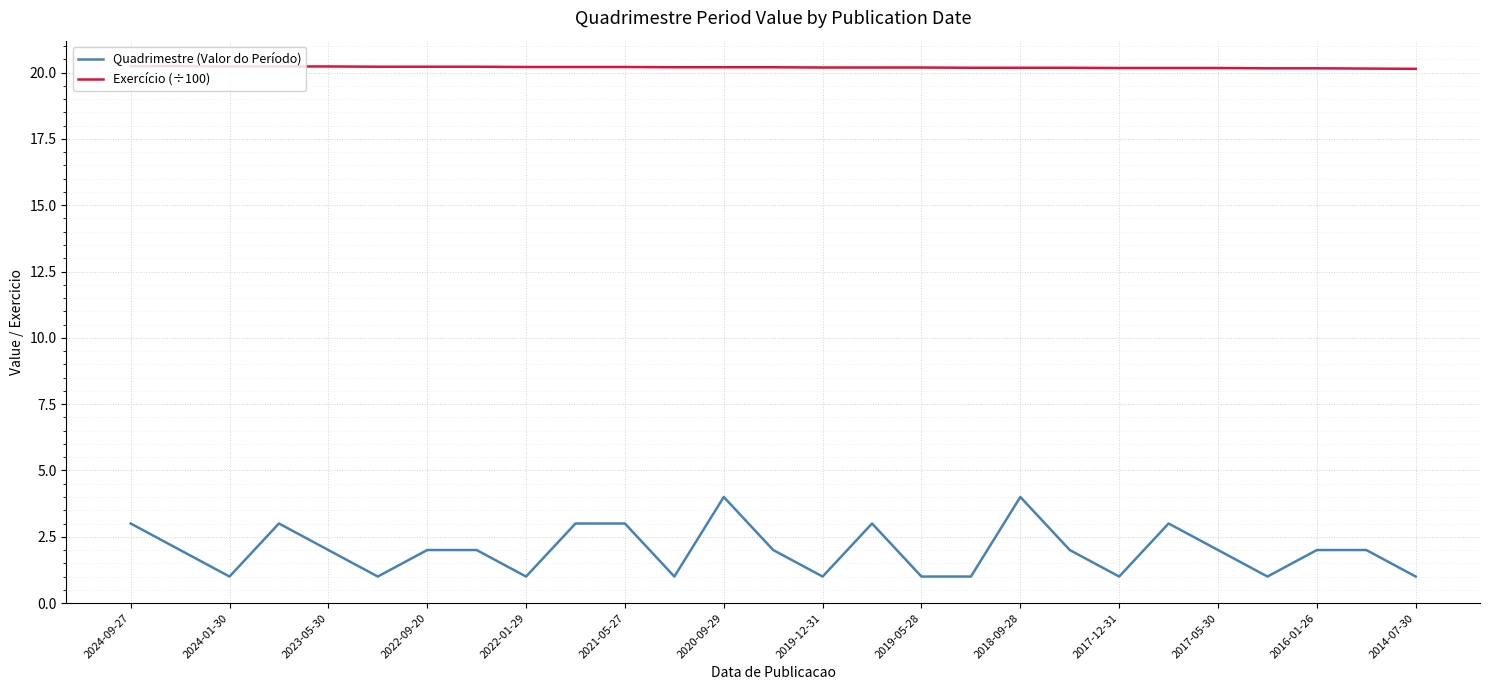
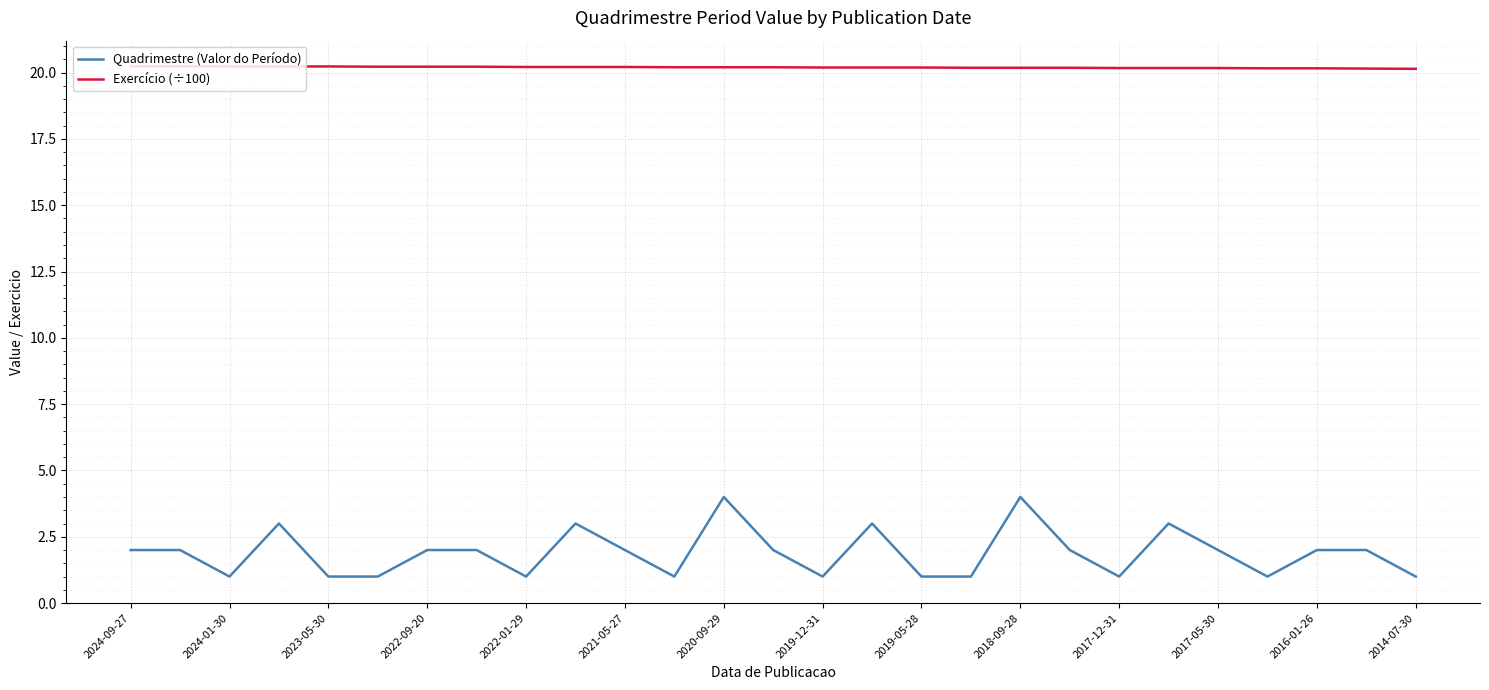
Quadrimestre (Valor do Período), 2024-09-27: 3 -> 2
Quadrimestre (Valor do Período), 2023-05-30: 2 -> 1
Quadrimestre (Valor do Período), 2021-05-27: 3 -> 2
